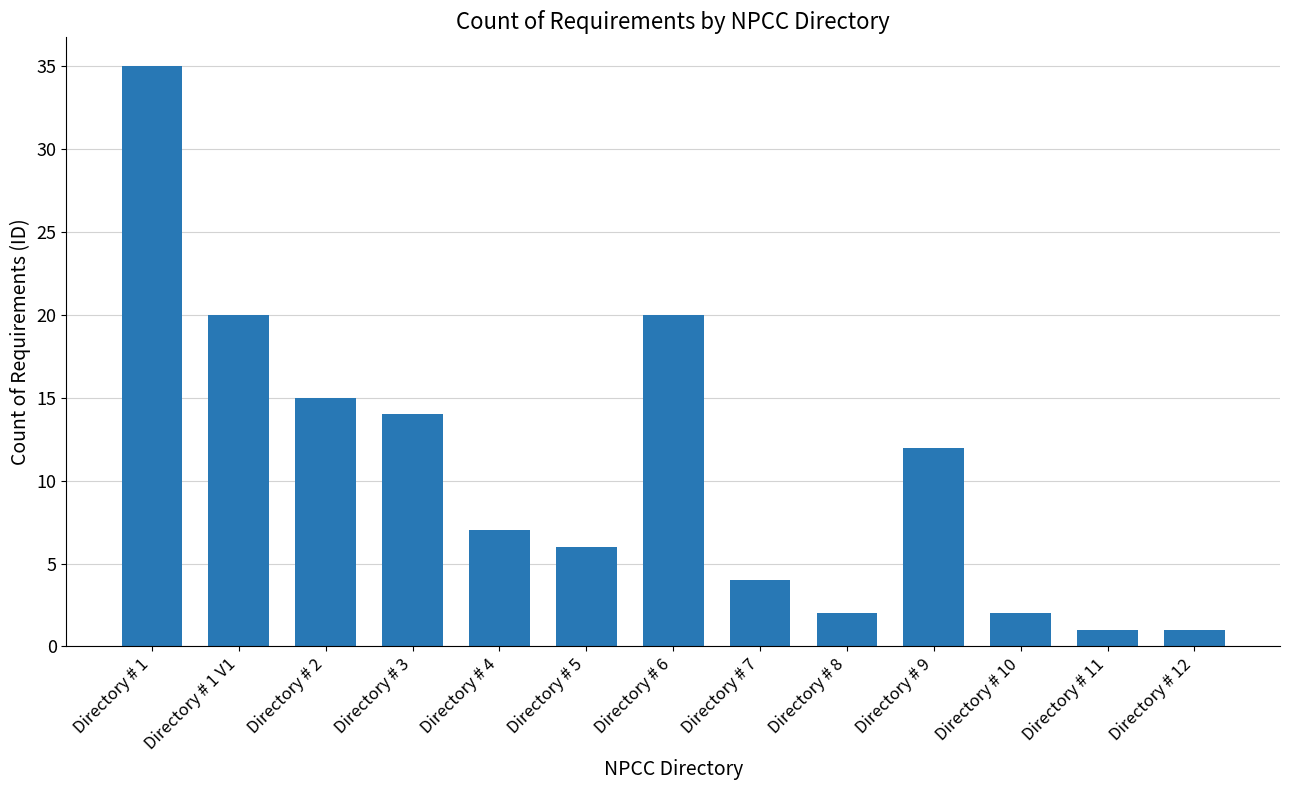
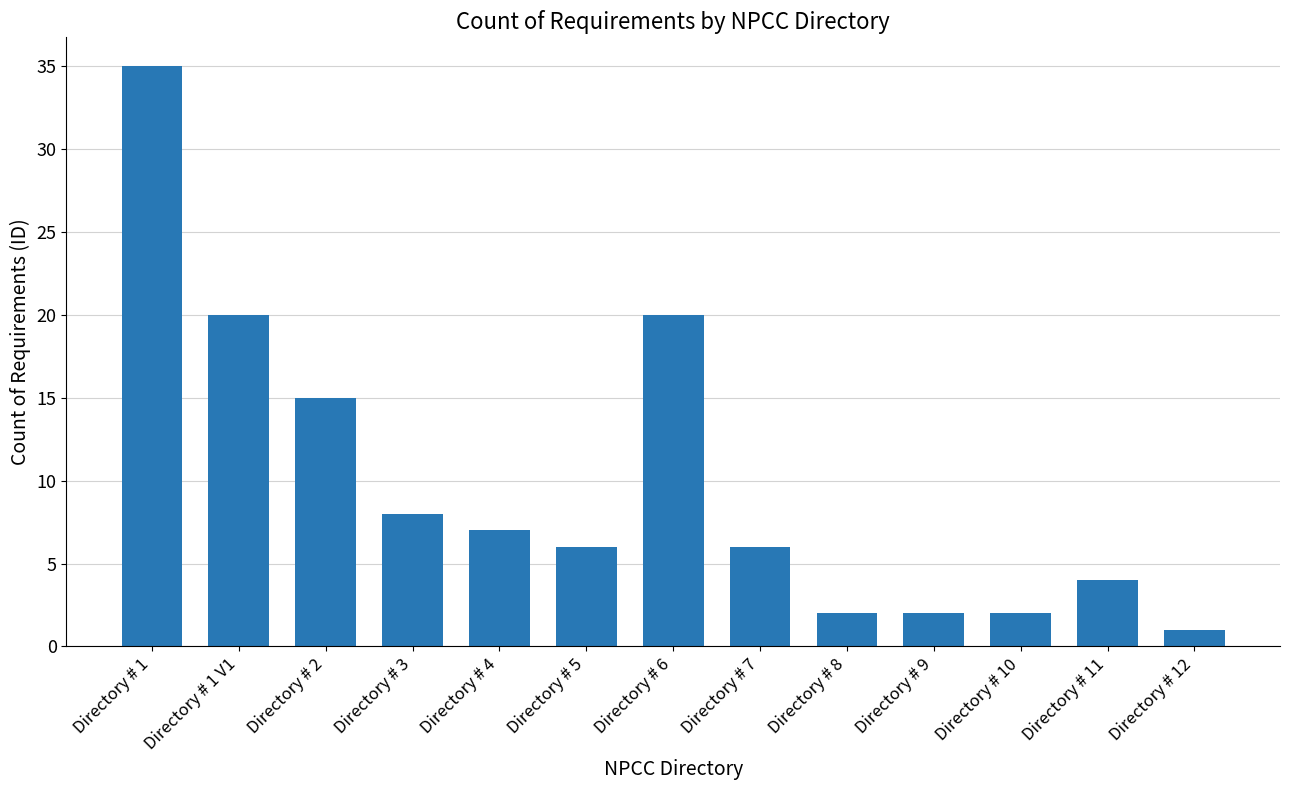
Directory # 3: 14 -> 8
Directory # 7: 4 -> 6
Directory # 9: 12 -> 2
Directory # 11: 1 -> 4
